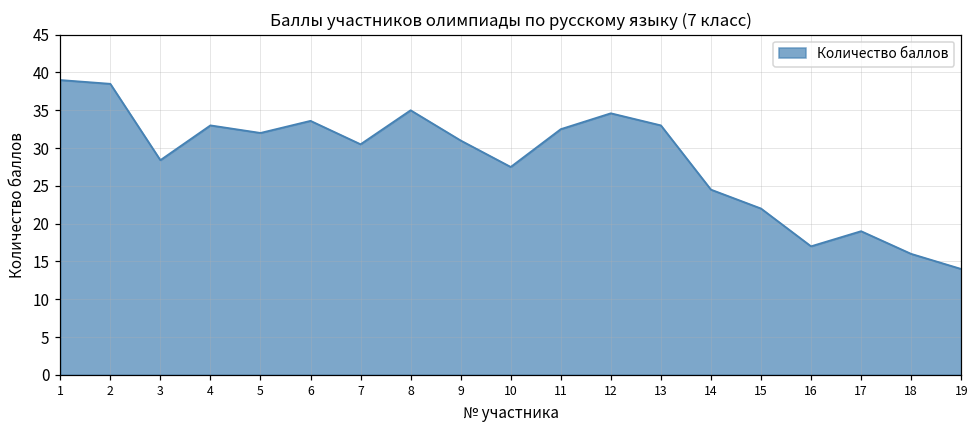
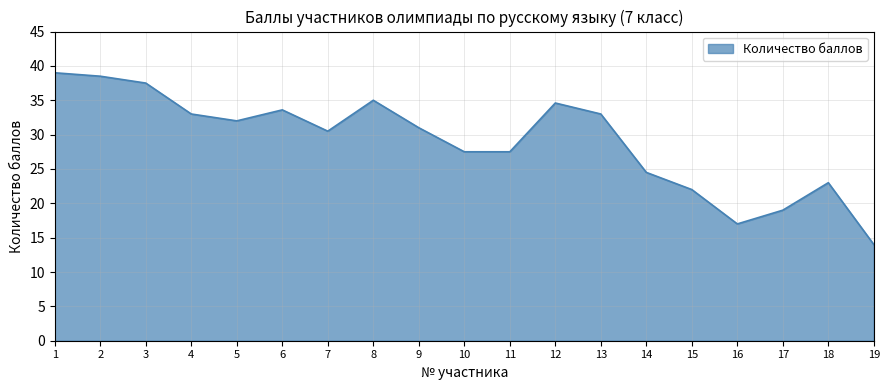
3: 28 -> 38
11: 33 -> 28
18: 16 -> 23
